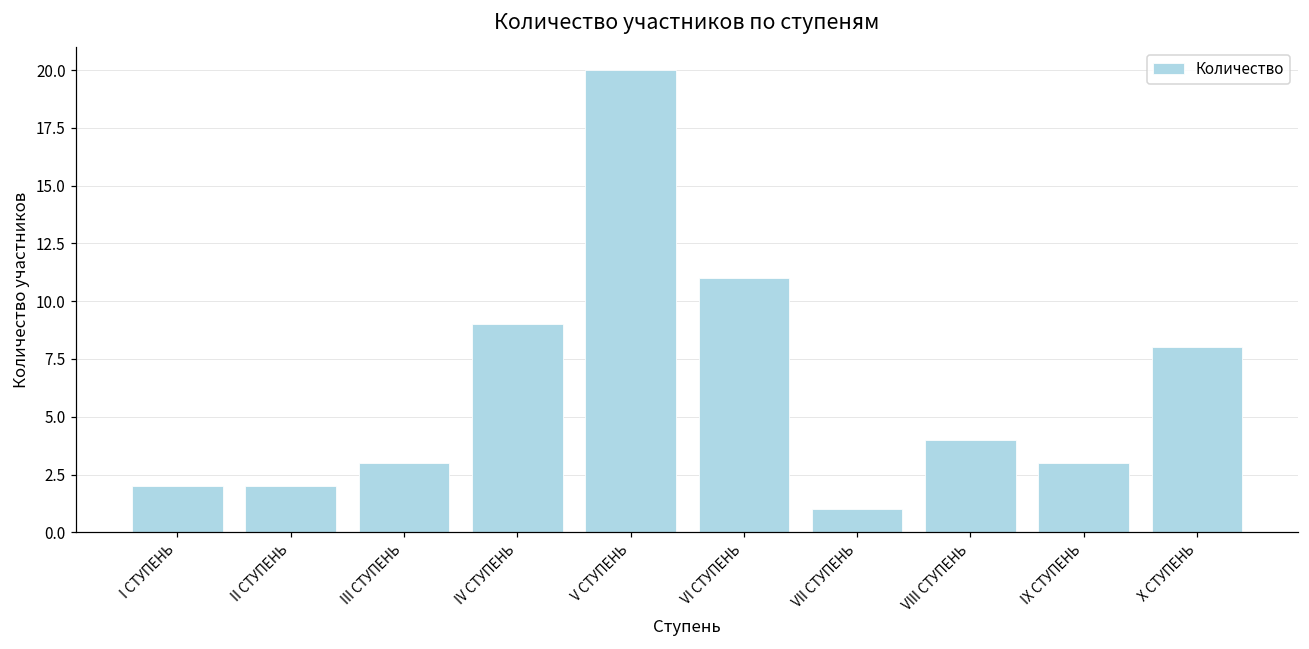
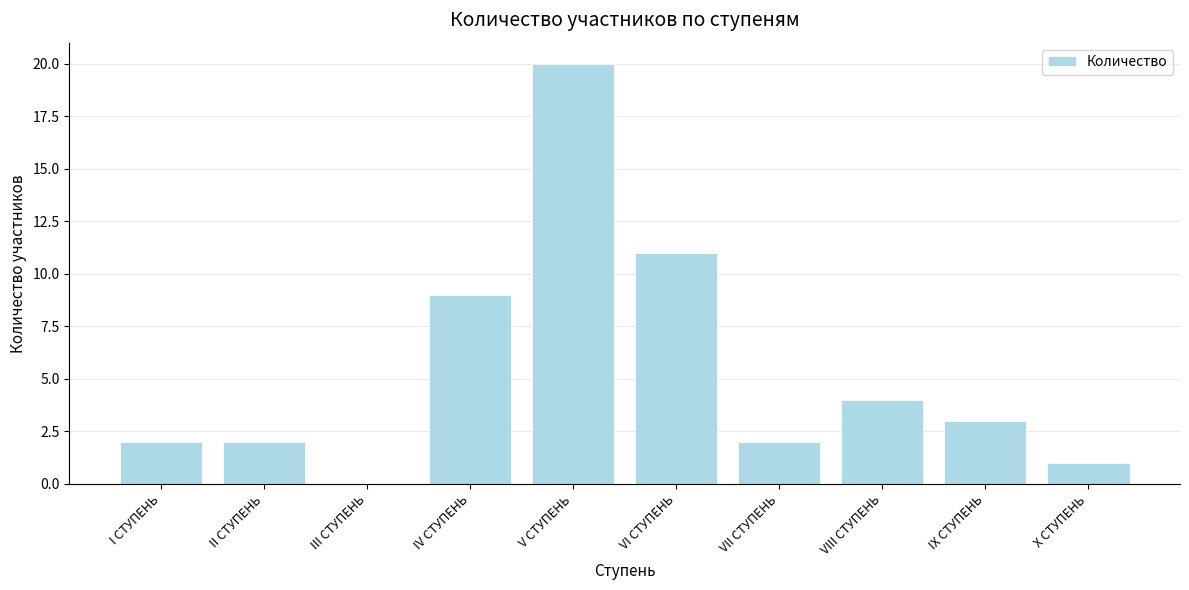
III СТУПЕНЬ: 3 -> 0
VII СТУПЕНЬ: 1 -> 2
X СТУПЕНЬ: 8 -> 1
